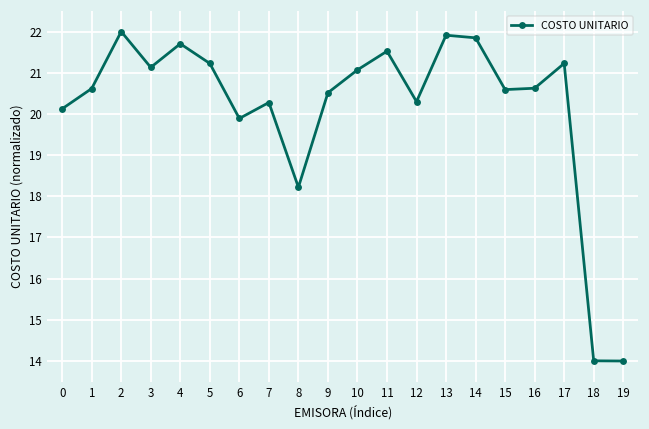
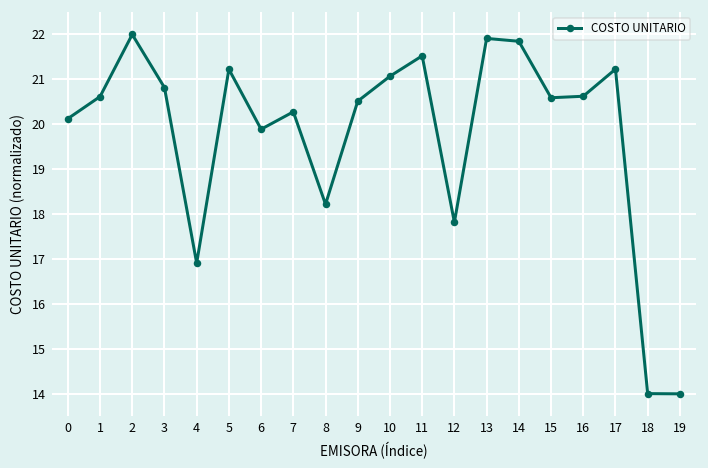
3: 21.1 -> 20.8
4: 21.7 -> 16.9
12: 20.3 -> 17.8
